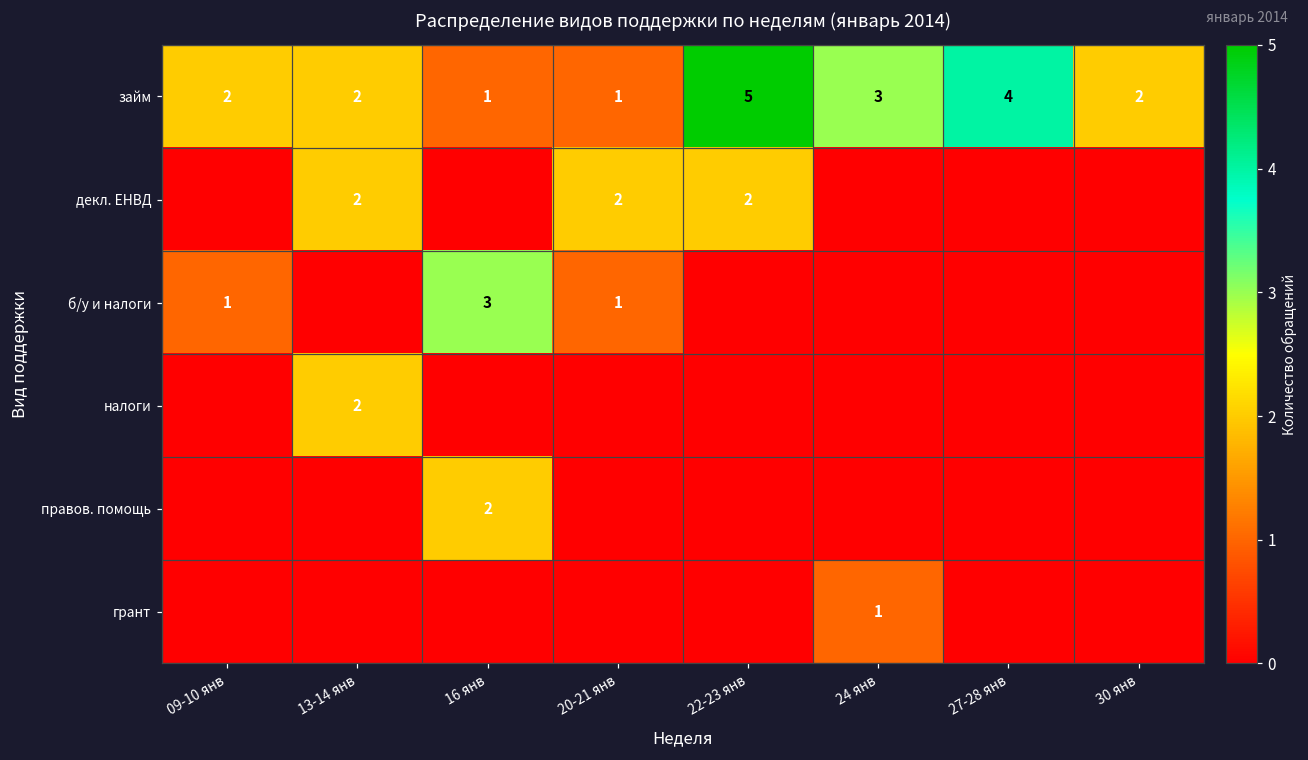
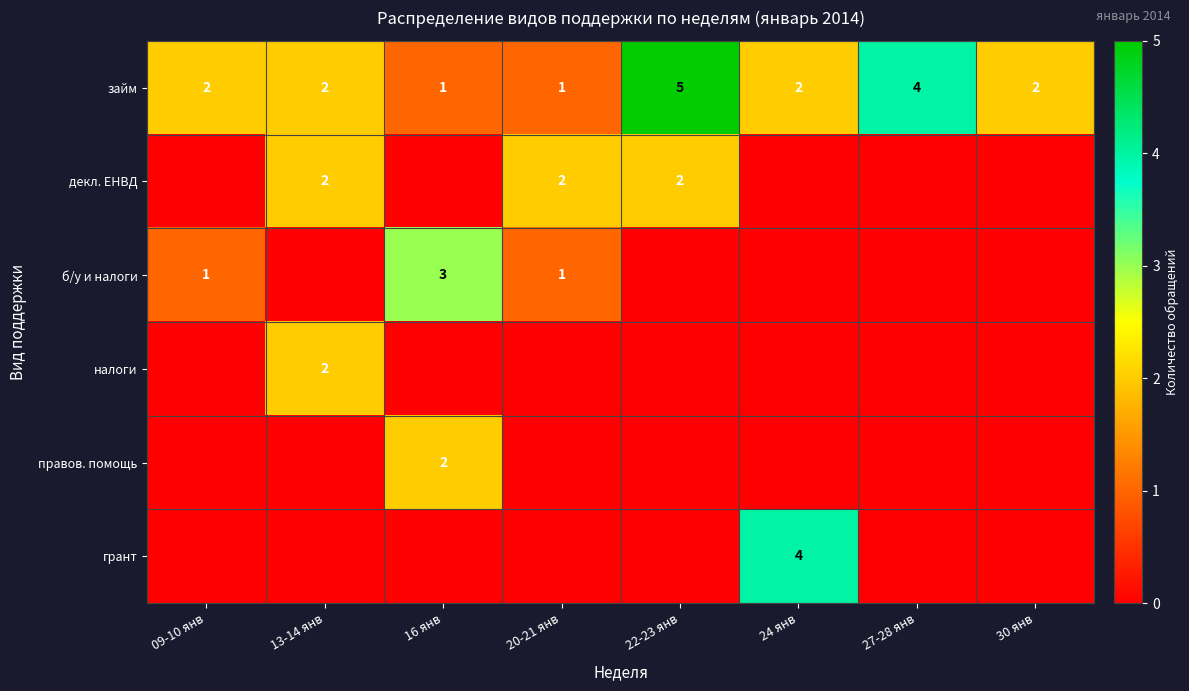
займ, 24 янв: 3 -> 2
грант, 24 янв: 1 -> 4
